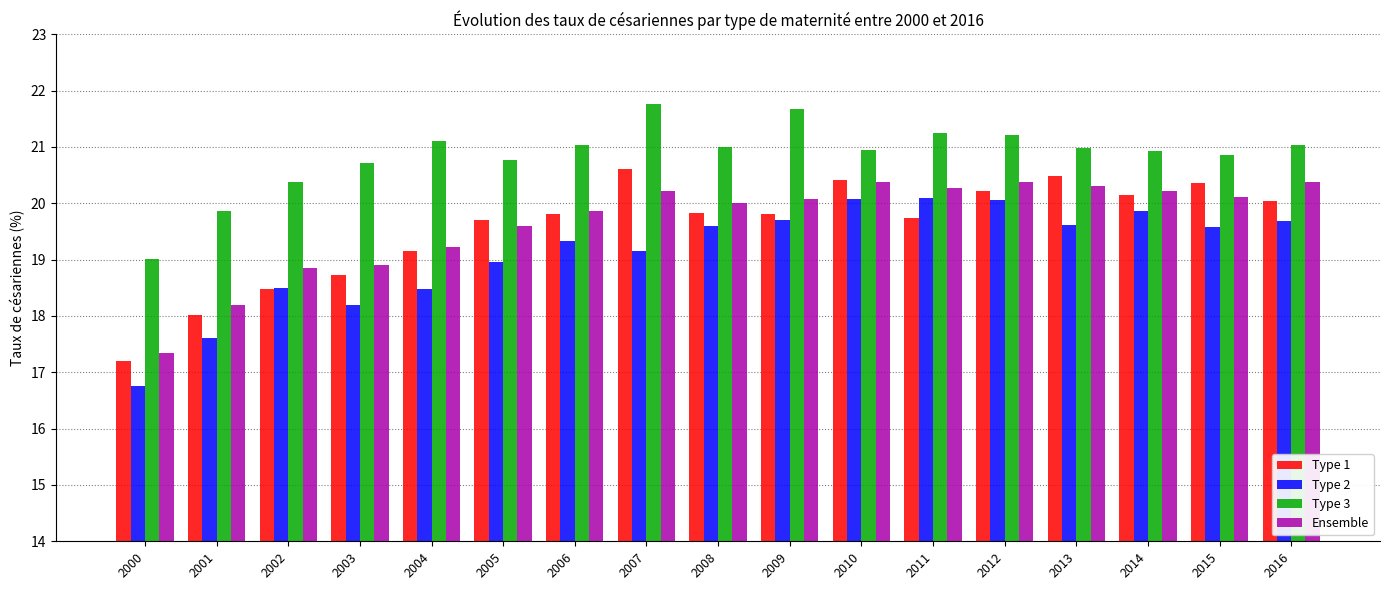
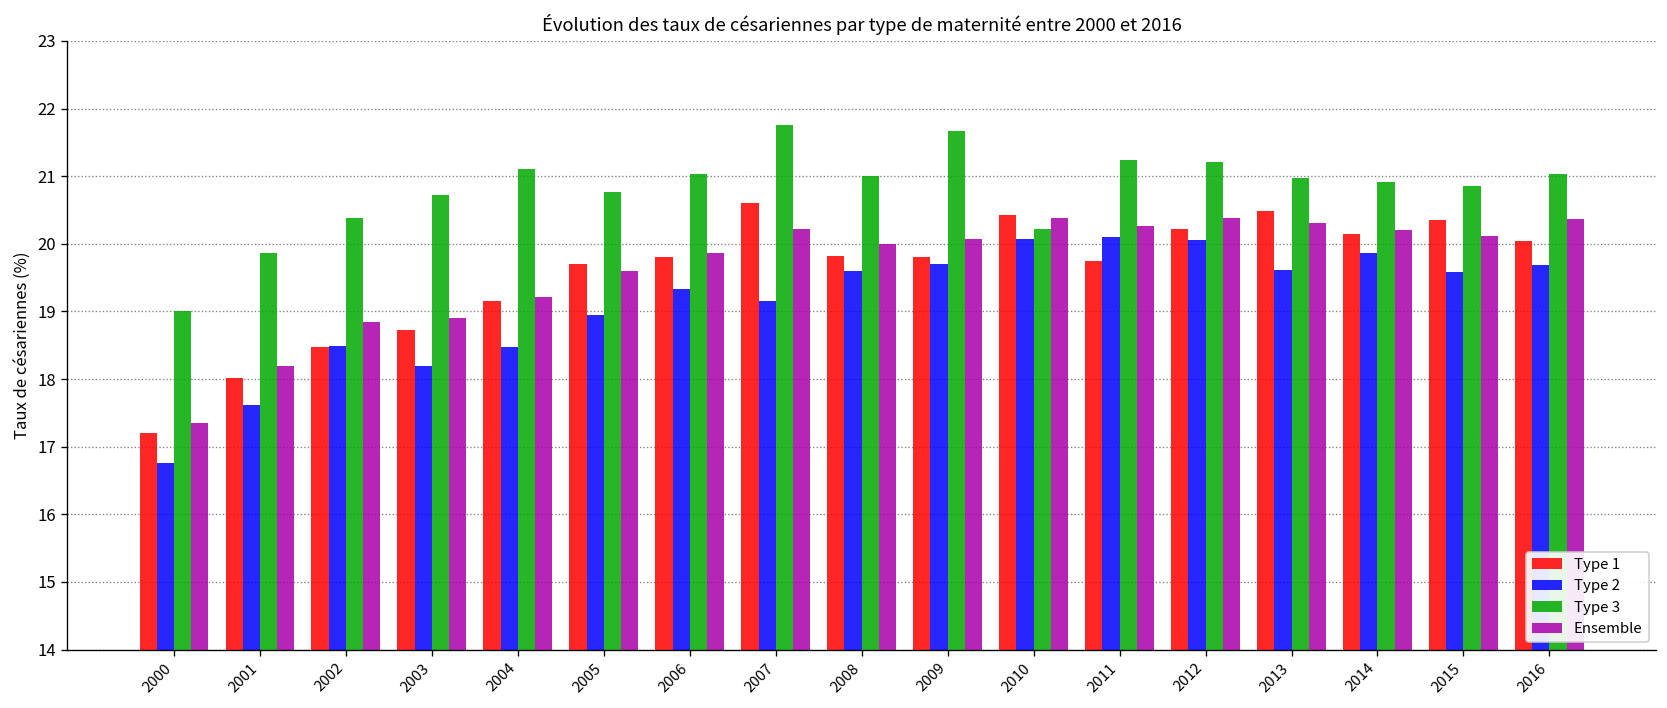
Type 3, 2010: 21.0 -> 20.2
